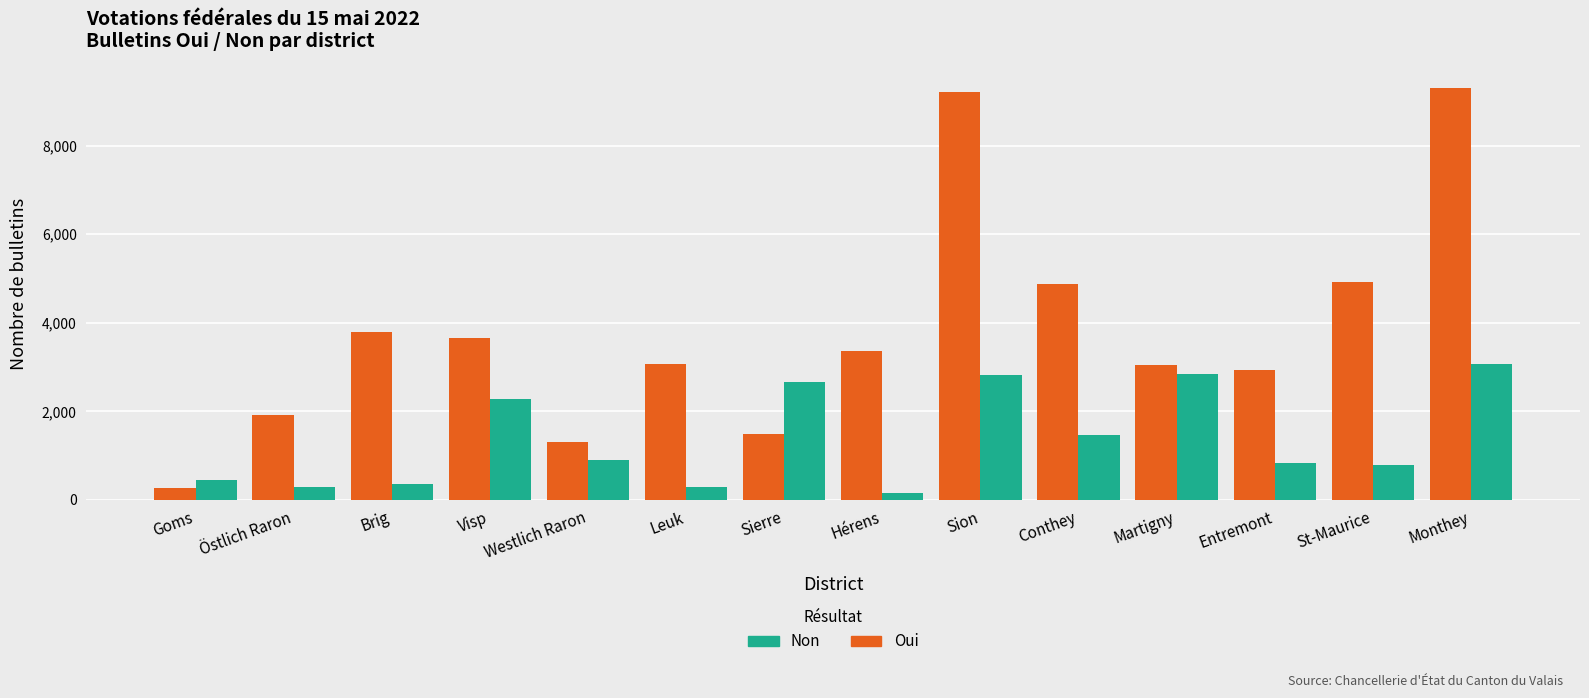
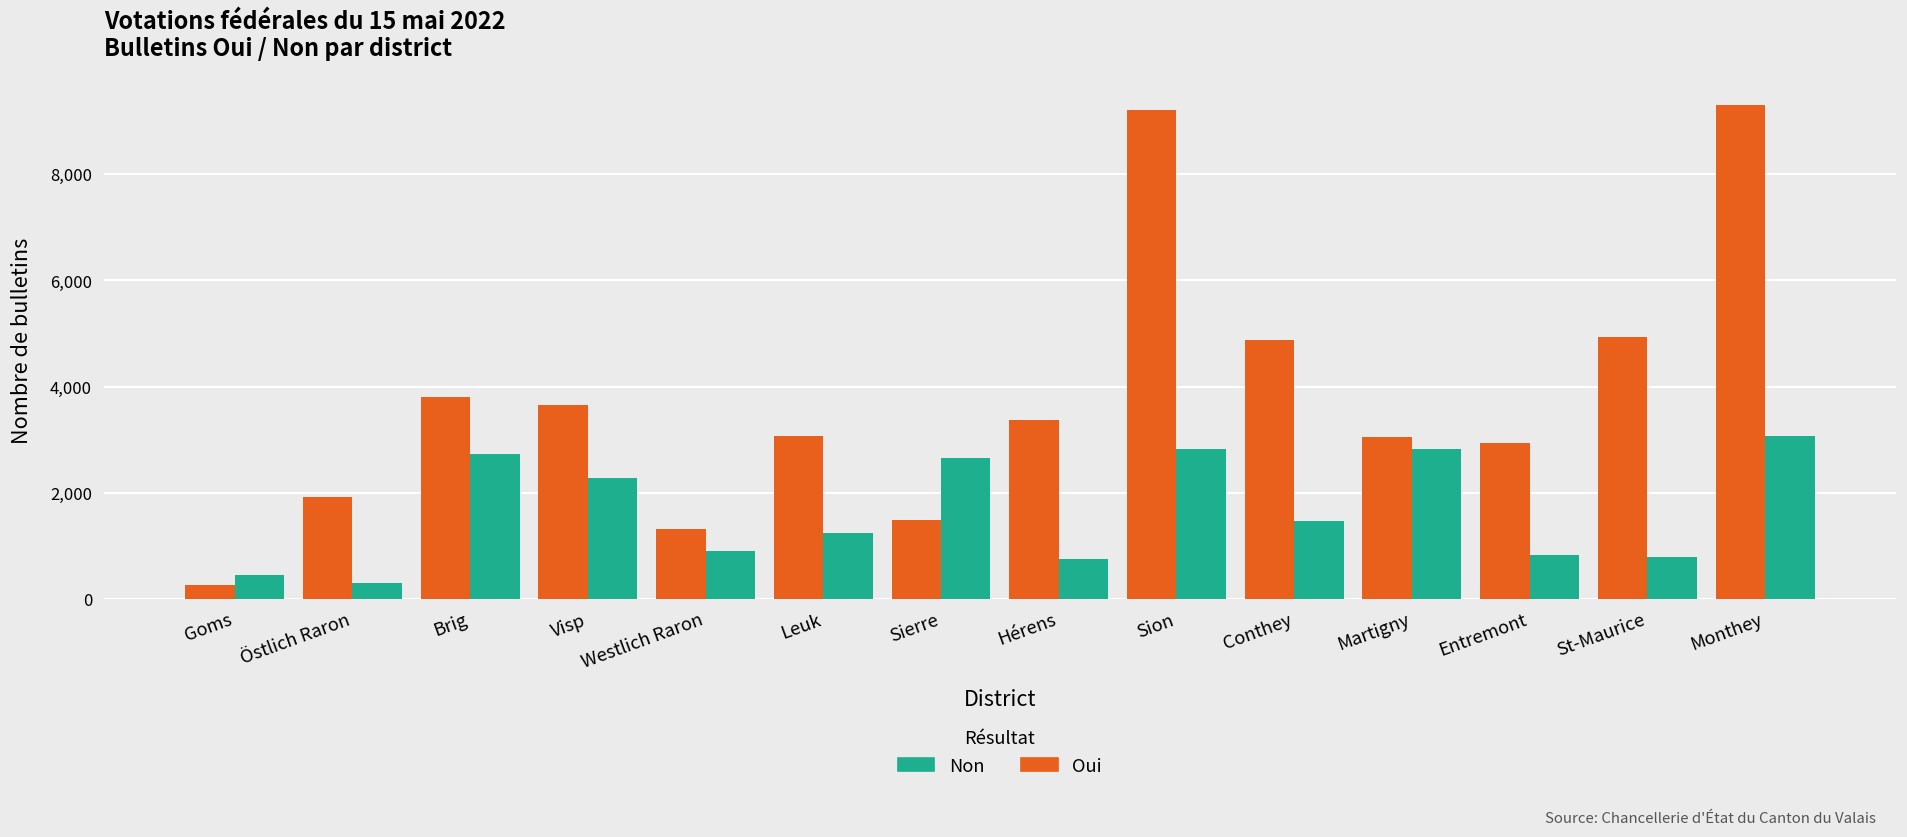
Non, Brig: 400 -> 2,700
Non, Leuk: 300 -> 1,200
Non, Hérens: 200 -> 800
